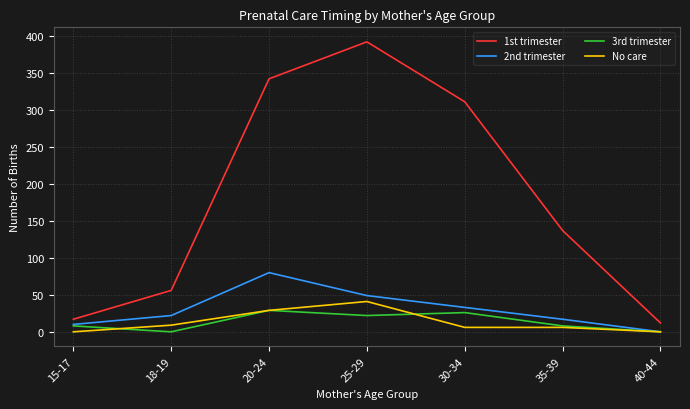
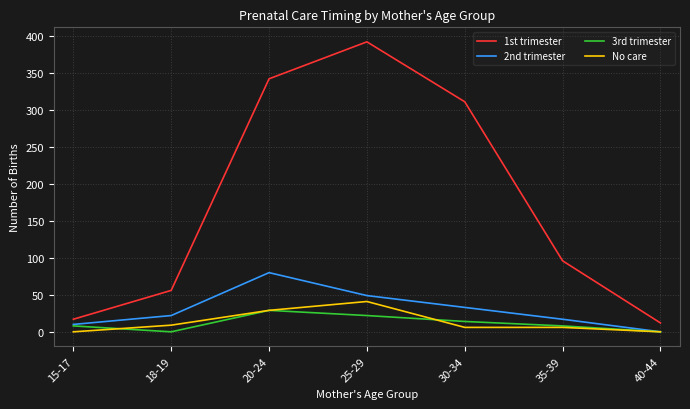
3rd trimester, 30-34: 30 -> 10
1st trimester, 35-39: 140 -> 100
